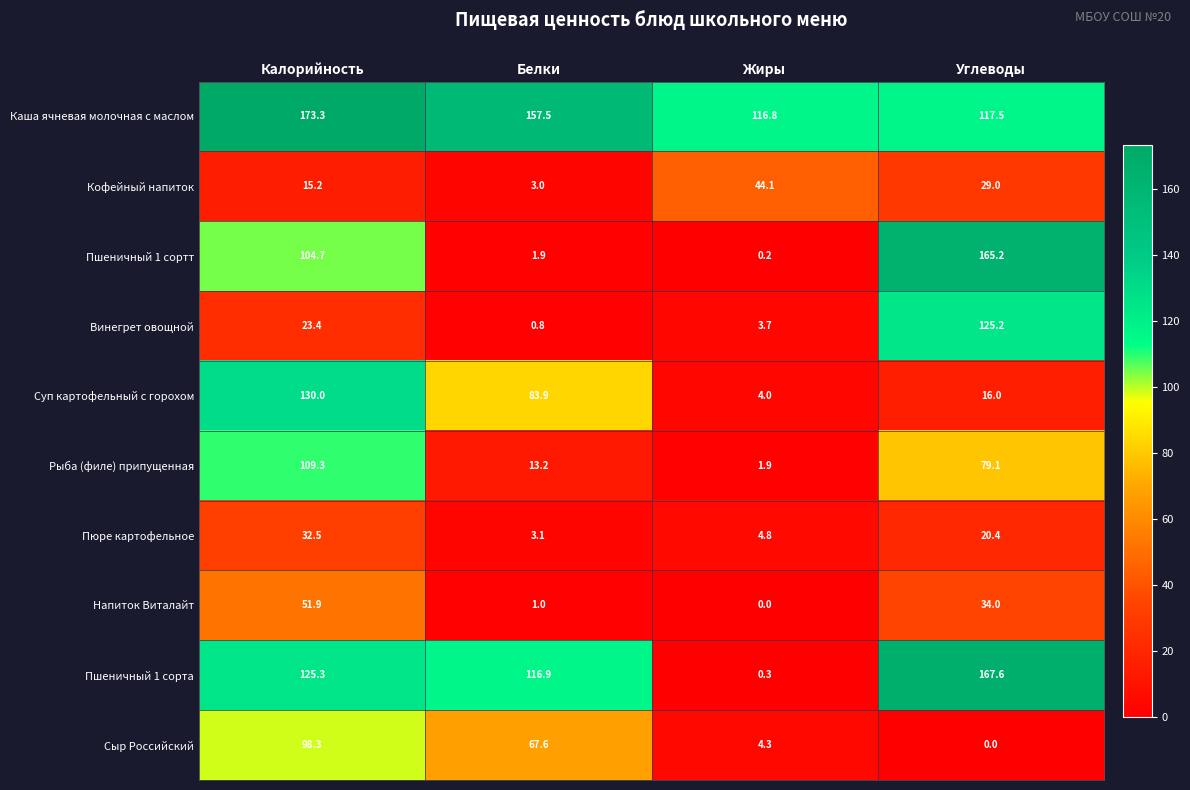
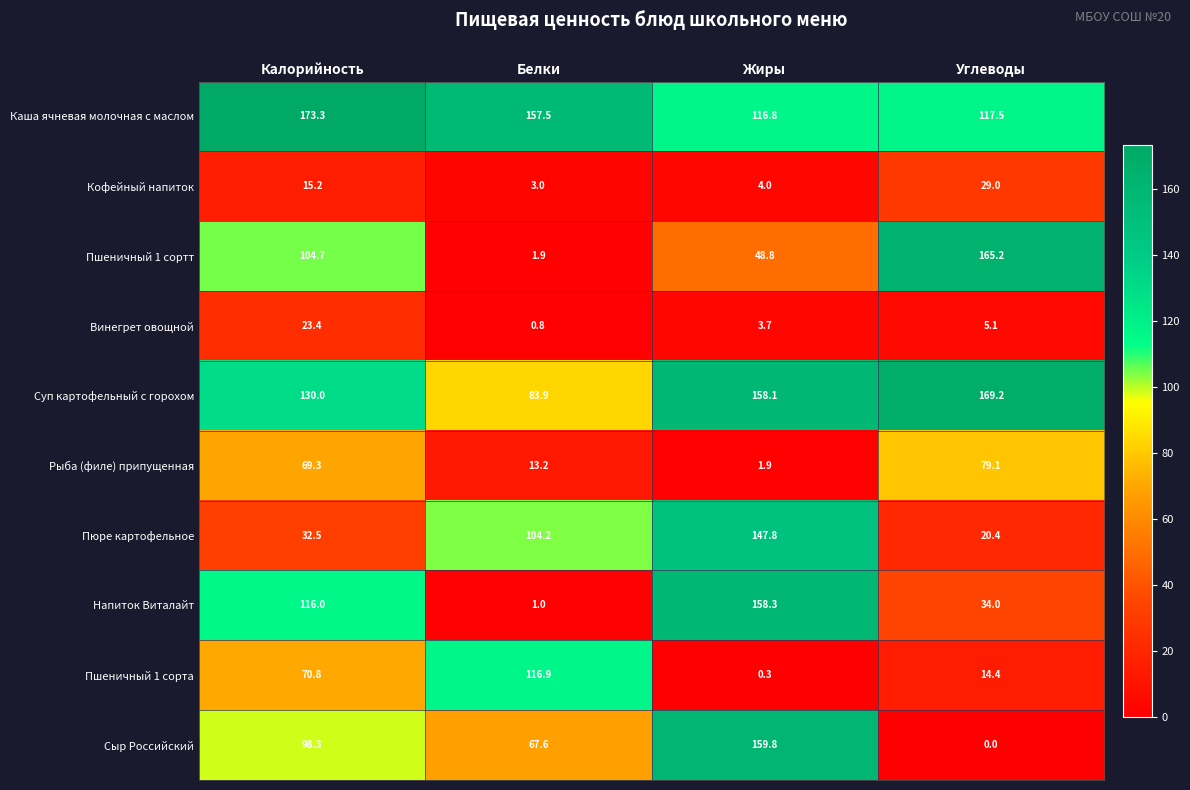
Кофейный напиток, Жиры: 44.1 -> 4.0
Пшеничный 1 сортт, Жиры: 0.2 -> 48.8
Винегрет овощной, Углеводы: 125.2 -> 5.1
Суп картофельный с горохом, Жиры: 4.0 -> 158.1
Суп картофельный с горохом, Углеводы: 16.0 -> 169.2
Рыба (филе) припущенная, Калорийность: 109.3 -> 69.3
Пюре картофельное, Белки: 3.1 -> 104.2
Пюре картофельное, Жиры: 4.8 -> 147.8
Напиток Виталайт, Калорийность: 51.9 -> 116.0
Напиток Виталайт, Жиры: 0.0 -> 158.3
Пшеничный 1 сорта, Калорийность: 125.3 -> 70.8
Пшеничный 1 сорта, Углеводы: 167.6 -> 14.4
Сыр Российский, Жиры: 4.3 -> 159.8
